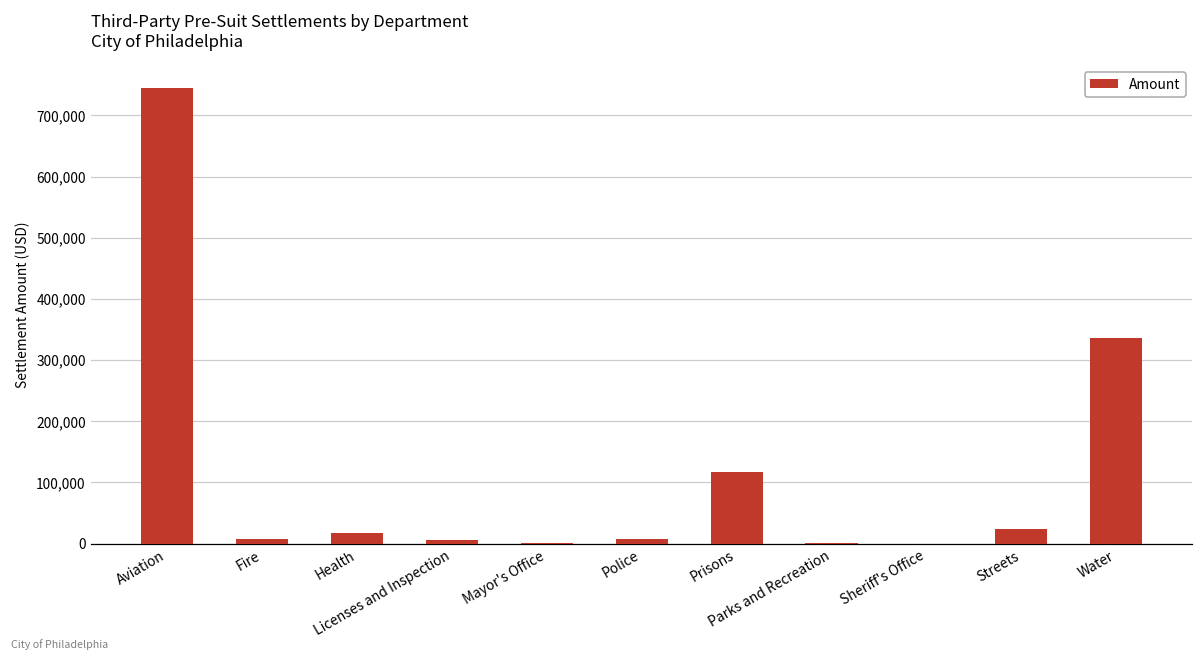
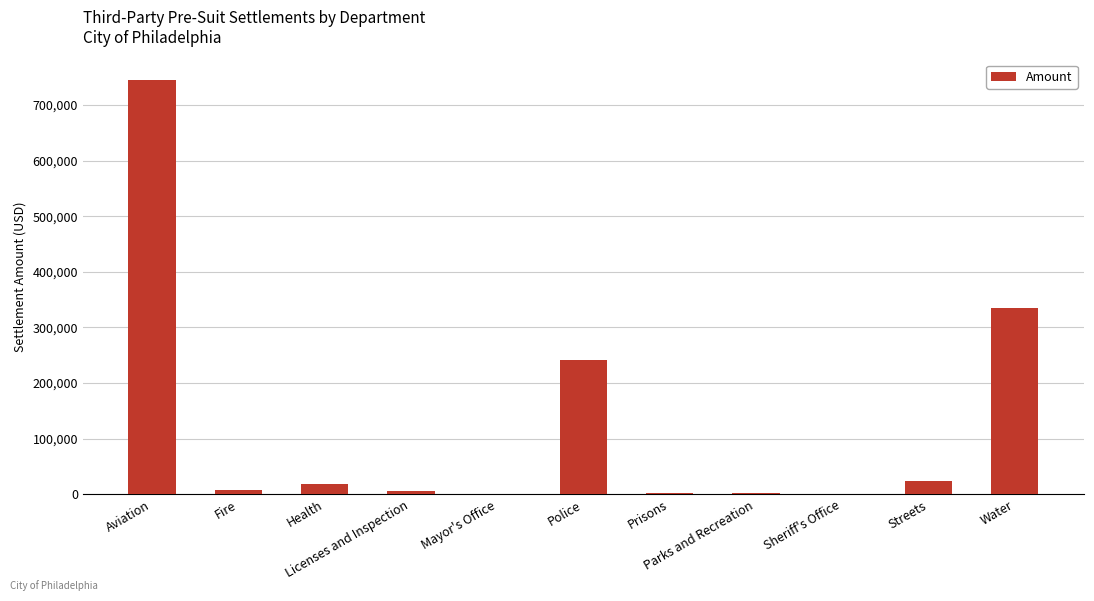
Police: 10,000 -> 240,000
Prisons: 120,000 -> 0
